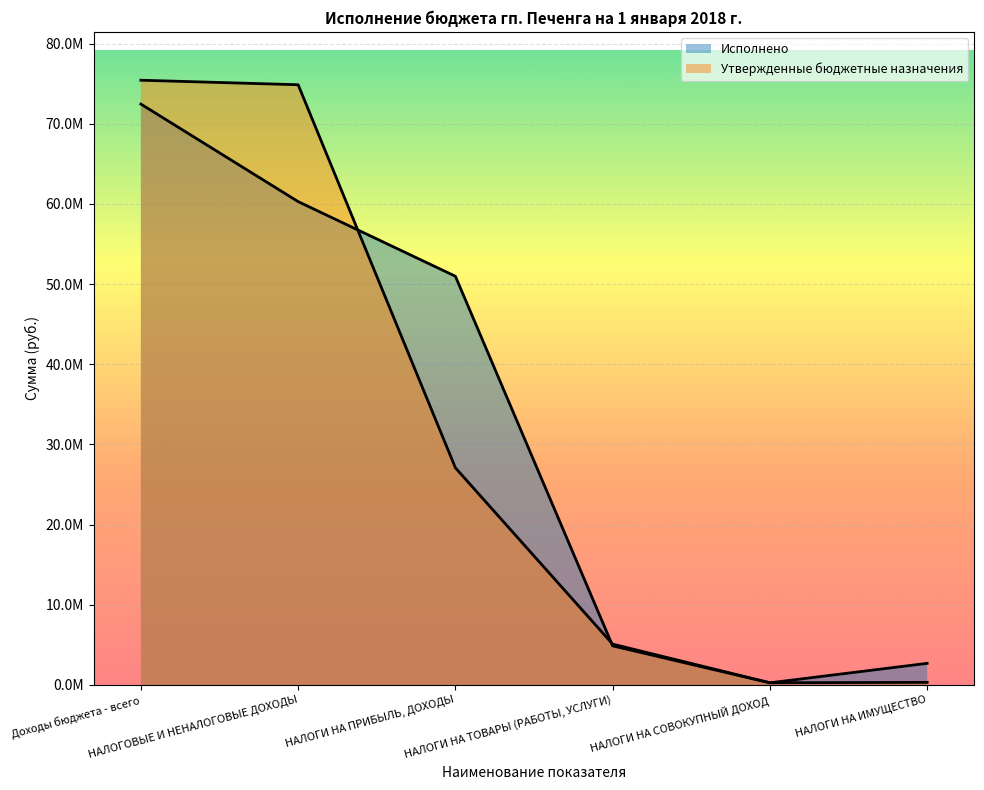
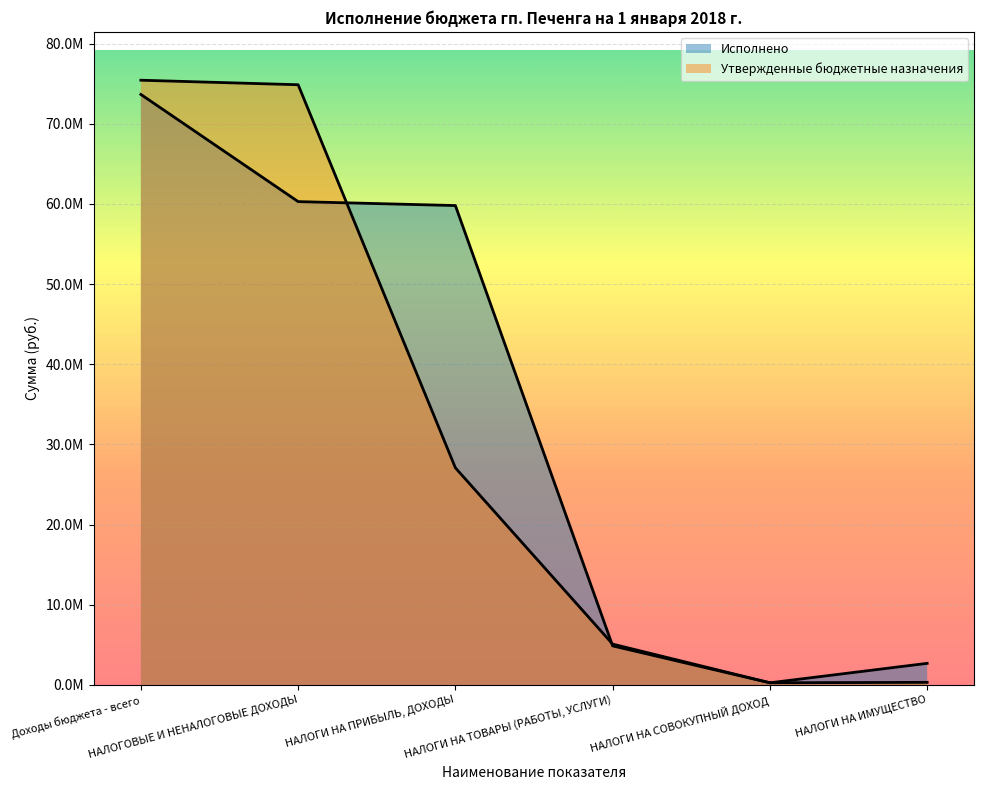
Исполнено, Доходы бюджета - всего: 72000000 -> 74000000
Исполнено, НАЛОГИ НА ПРИБЫЛЬ, ДОХОДЫ: 51000000 -> 60000000
